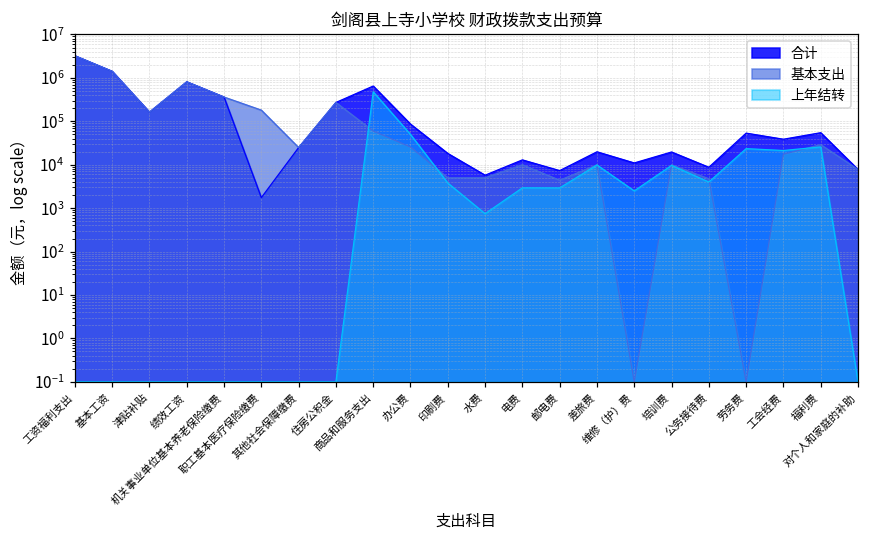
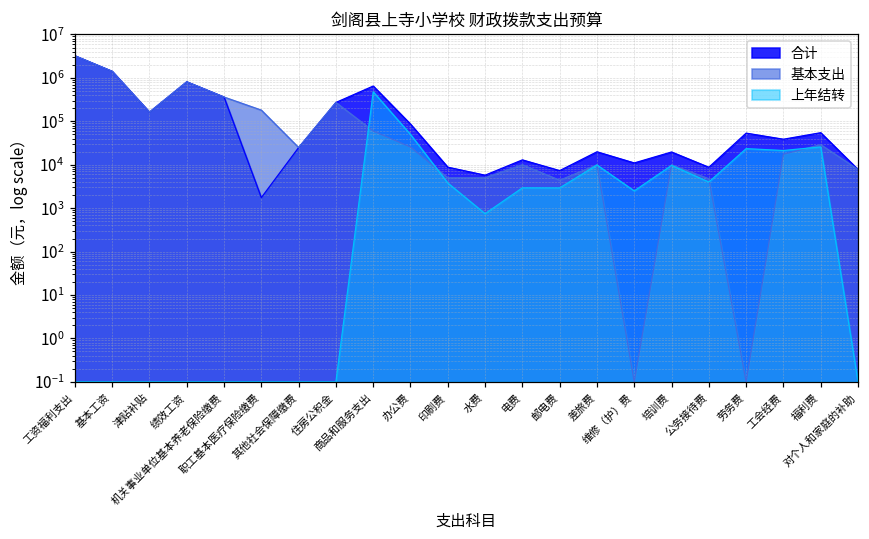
合计, 印刷费: 20000 -> 9000
